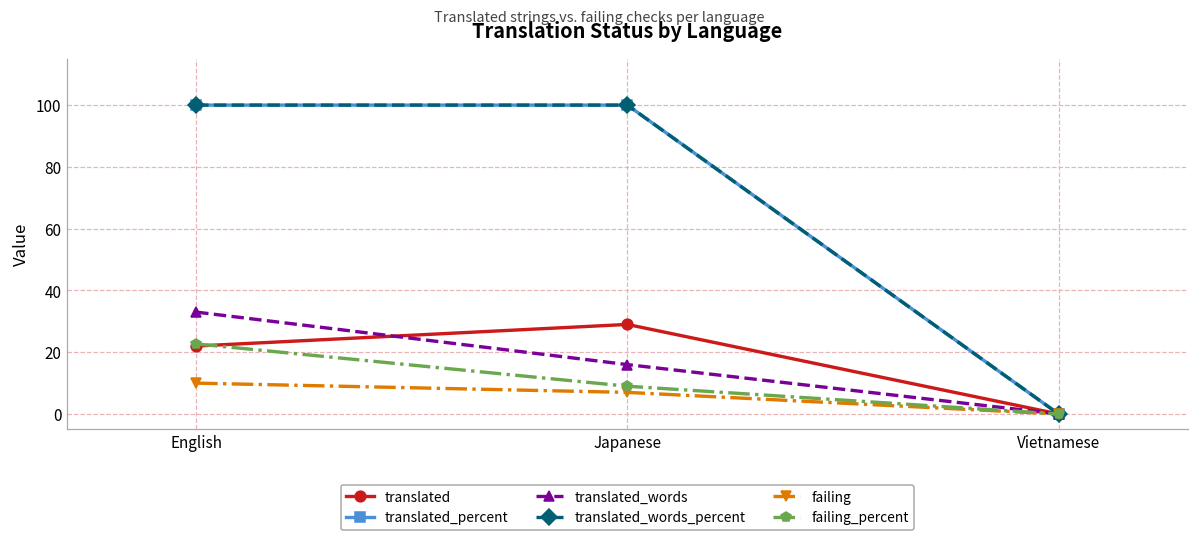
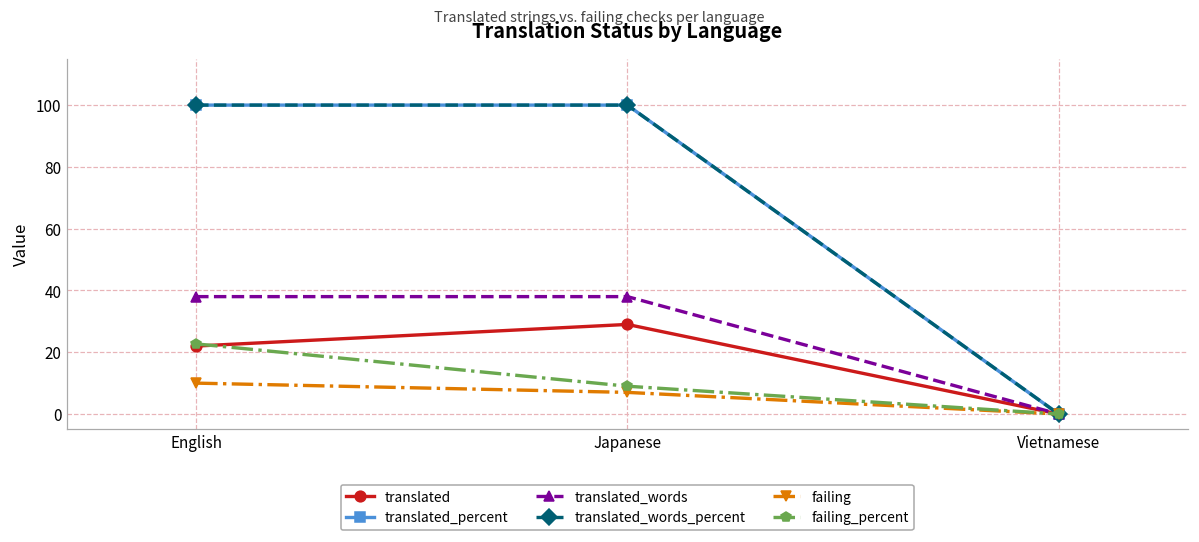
translated_words, English: 33 -> 38
translated_words, Japanese: 16 -> 38
